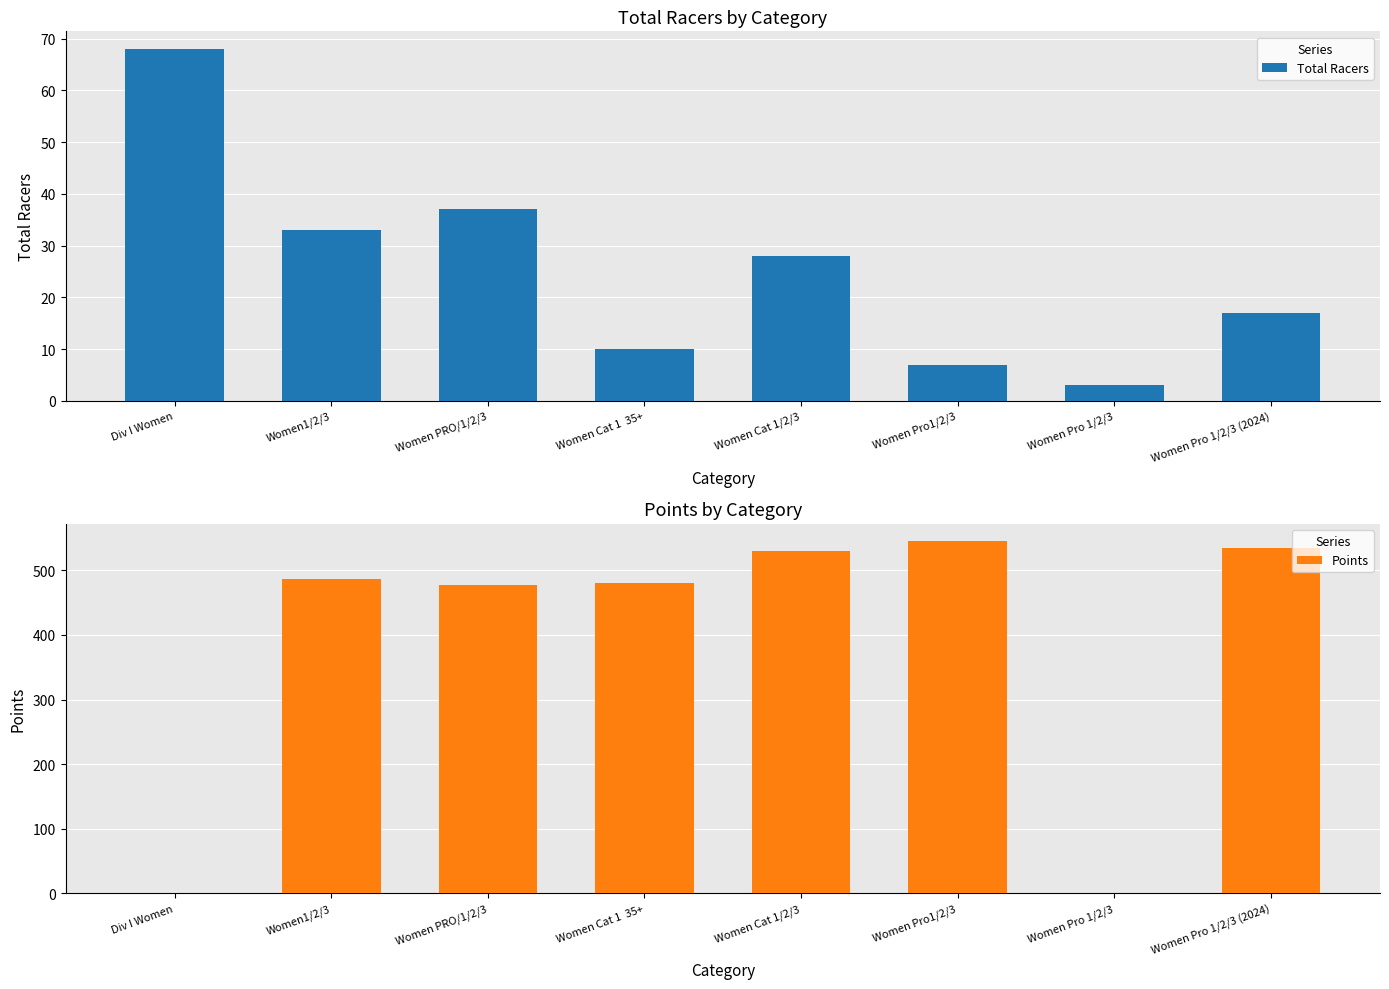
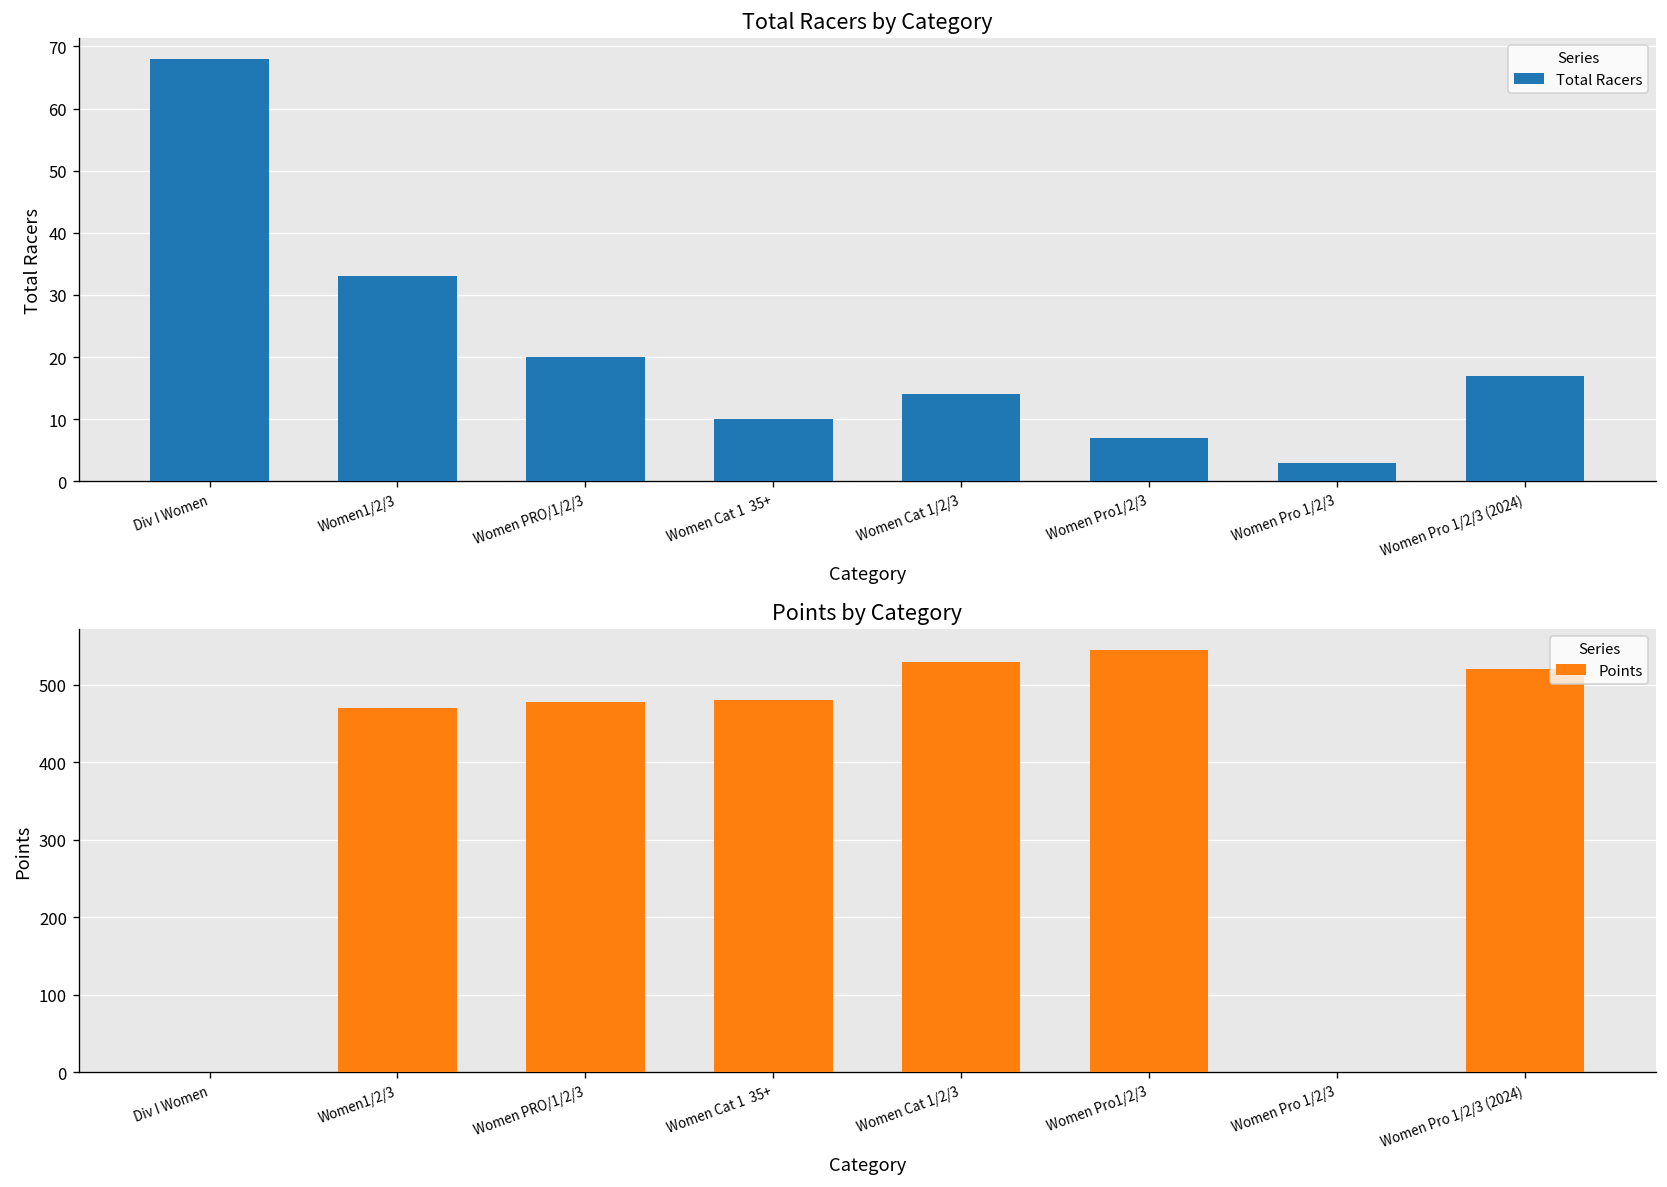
Total Racers by Category, Women PRO/1/2/3: 37 -> 20
Total Racers by Category, Women Cat 1/2/3: 28 -> 14
Points by Category, Women1/2/3: 490 -> 470
Points by Category, Women Pro 1/2/3 (2024): 540 -> 520
